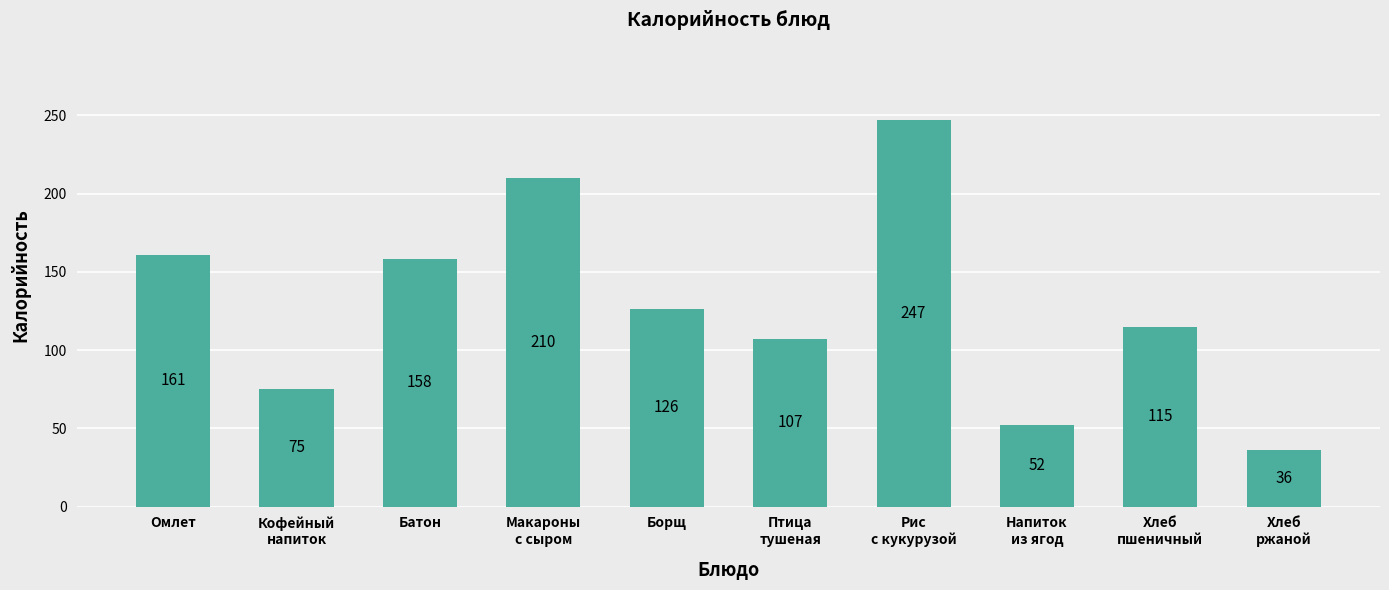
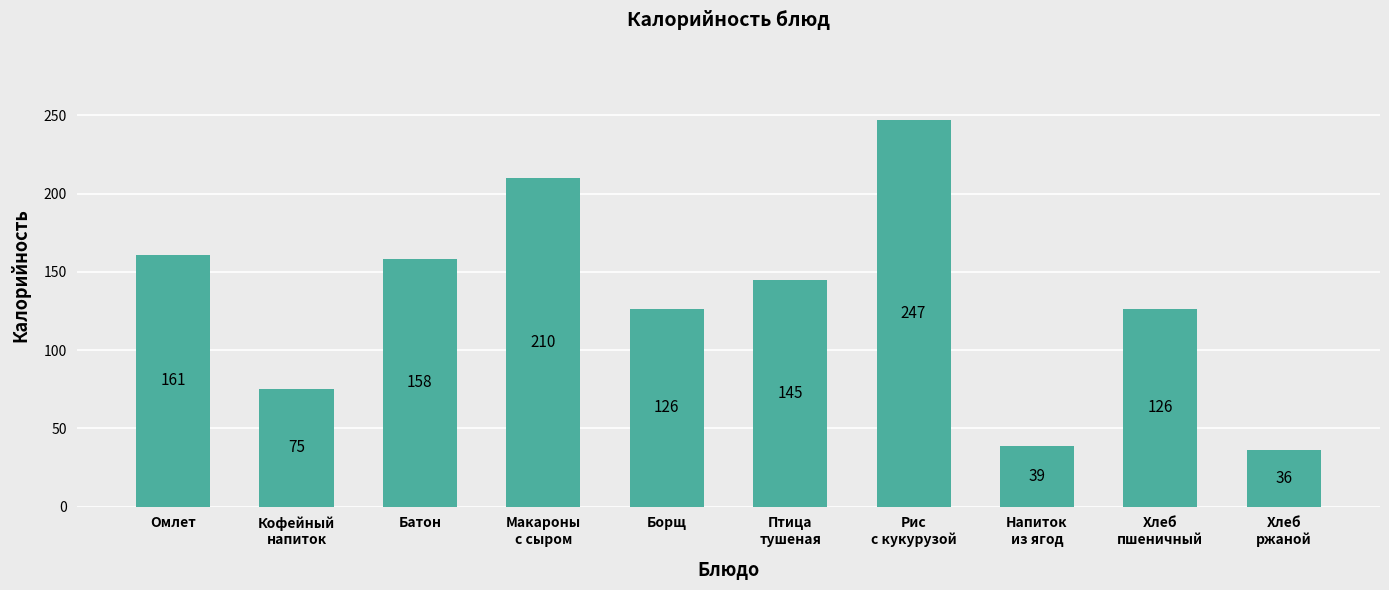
Птица тушеная: 107 -> 145
Напиток из ягод: 52 -> 39
Хлеб пшеничный: 115 -> 126
